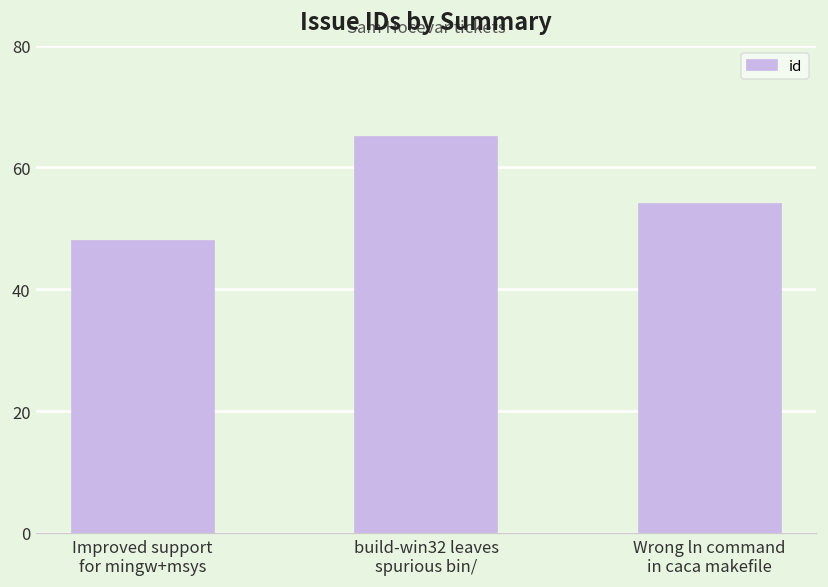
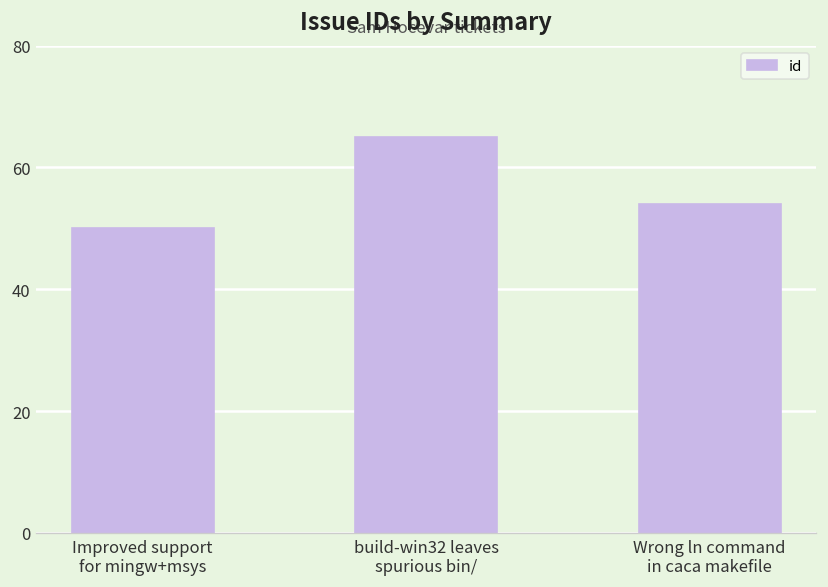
Improved support for mingw+msys: 48 -> 50
